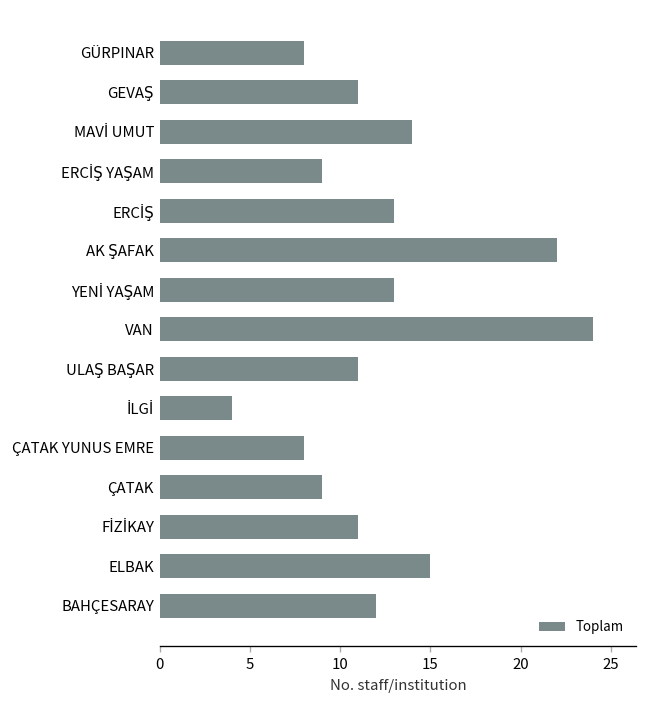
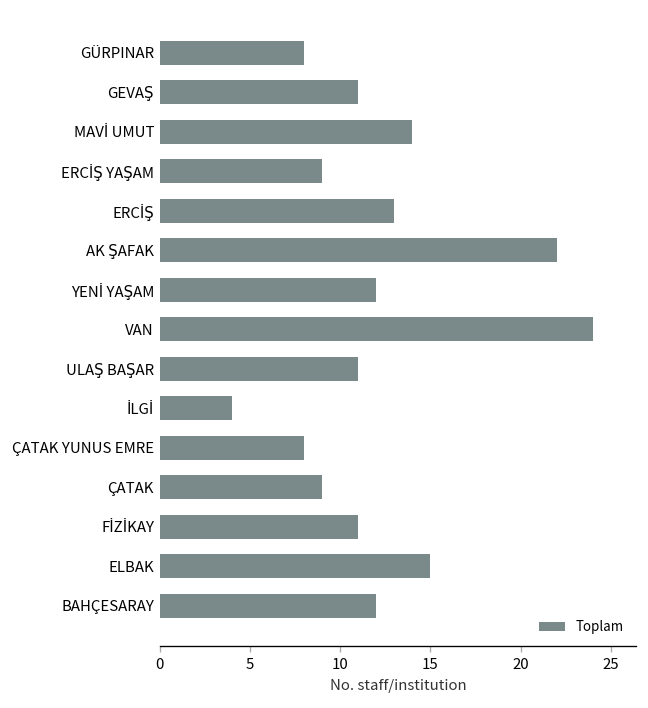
YENİ YAŞAM: 13 -> 12
